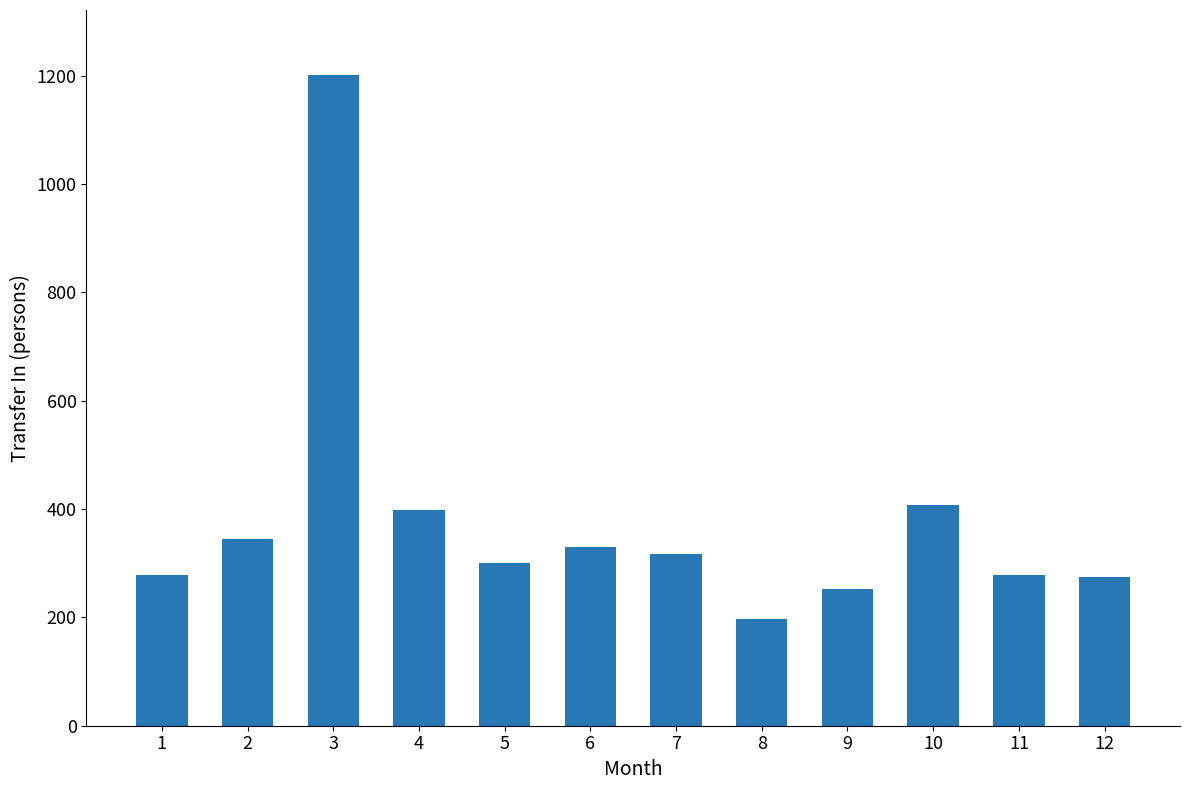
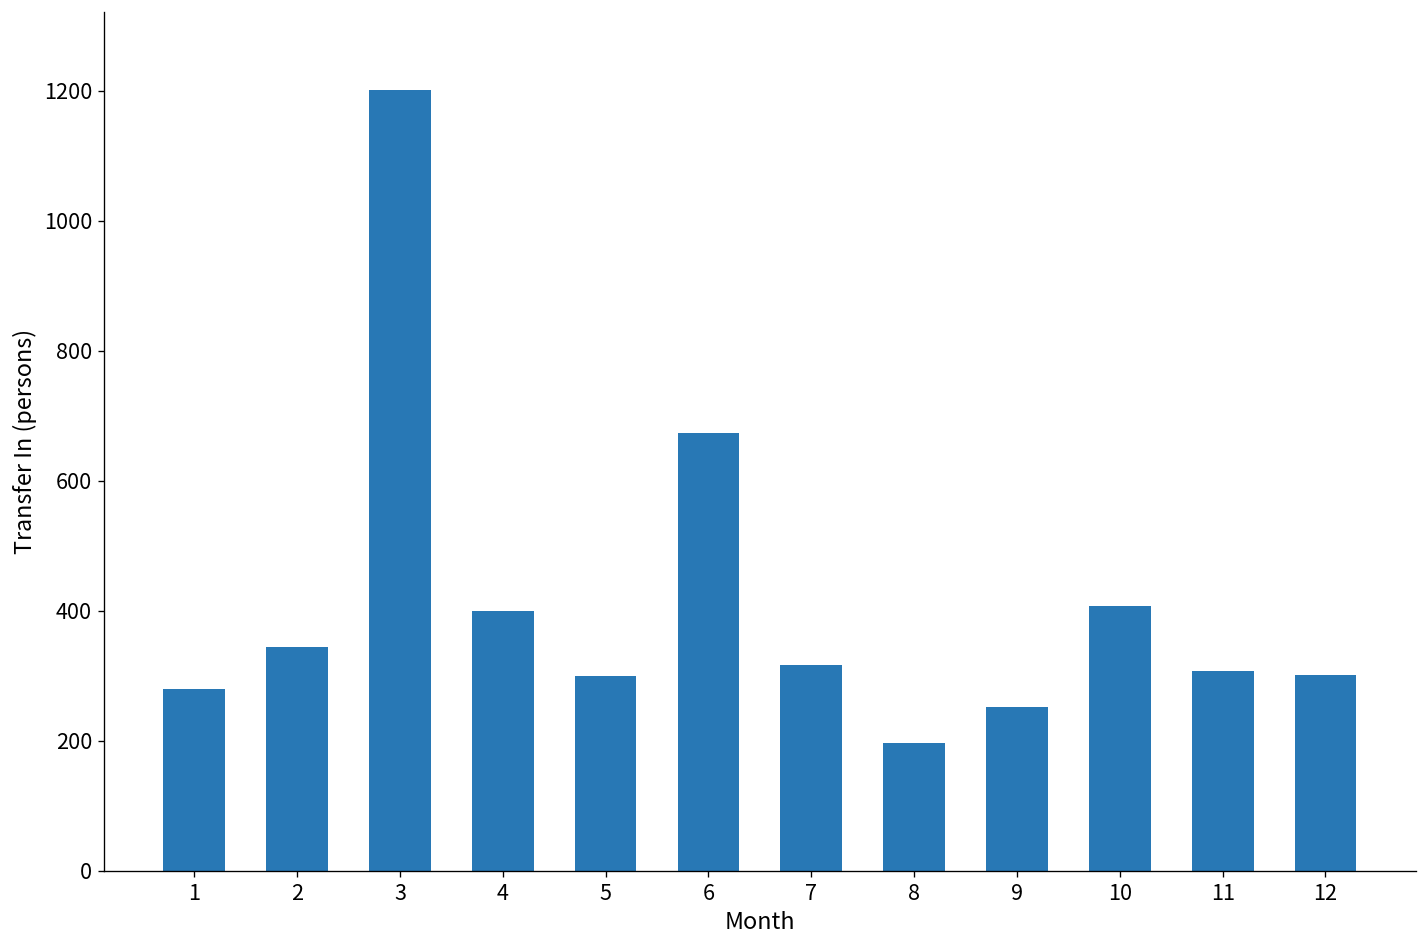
6: 330 -> 670
11: 280 -> 310
12: 270 -> 300
